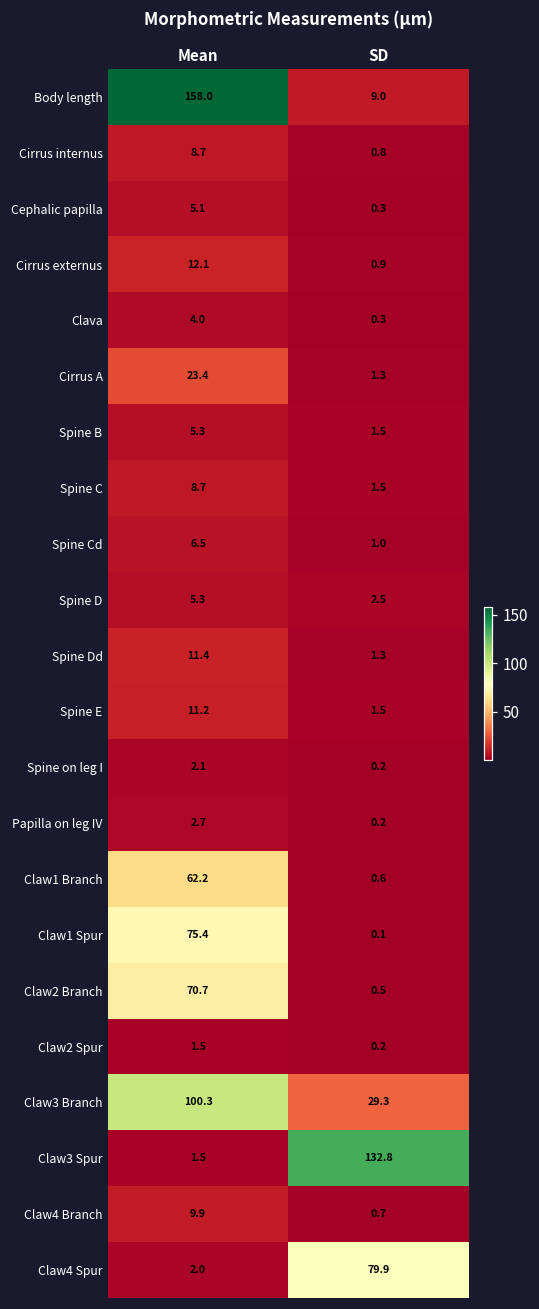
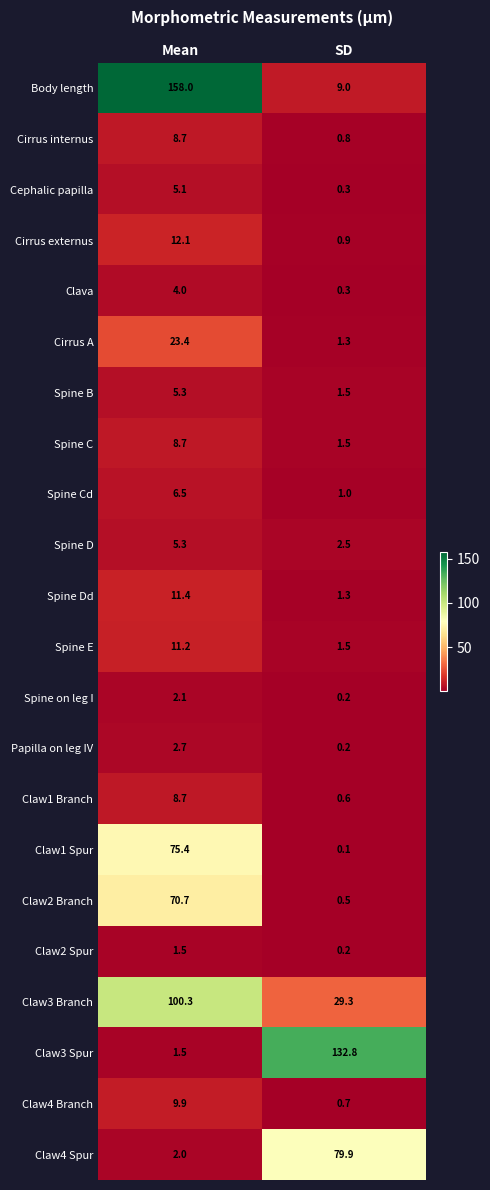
Claw1 Branch, Mean: 62.2 -> 8.7
